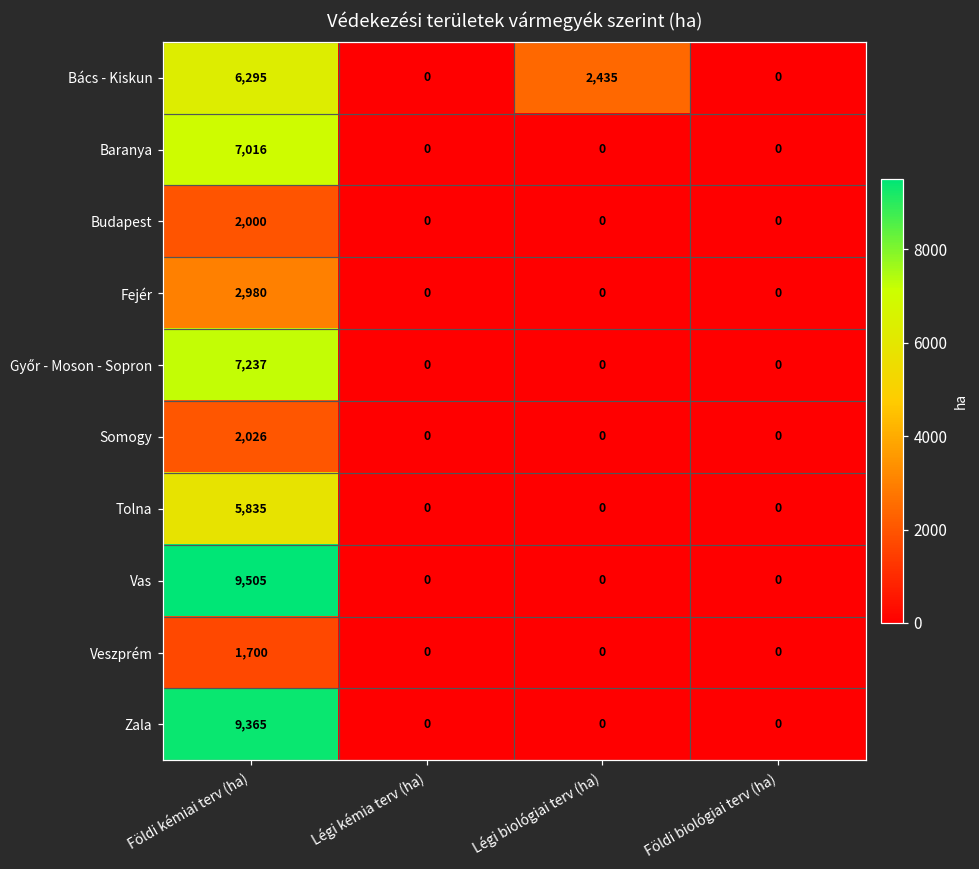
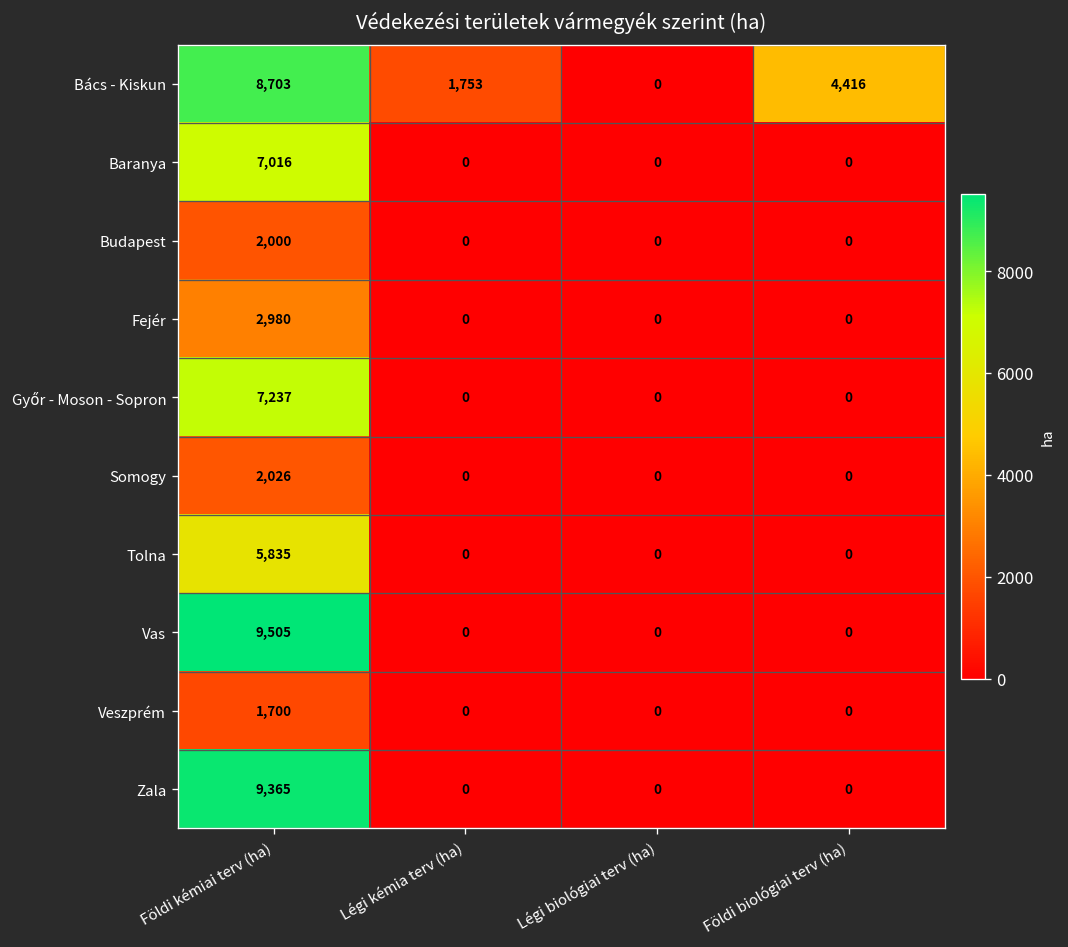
Bács - Kiskun, Földi kémiai terv (ha): 6,295 -> 8,703
Bács - Kiskun, Légi kémia terv (ha): 0 -> 1,753
Bács - Kiskun, Légi biológiai terv (ha): 2,435 -> 0
Bács - Kiskun, Földi biológiai terv (ha): 0 -> 4,416
